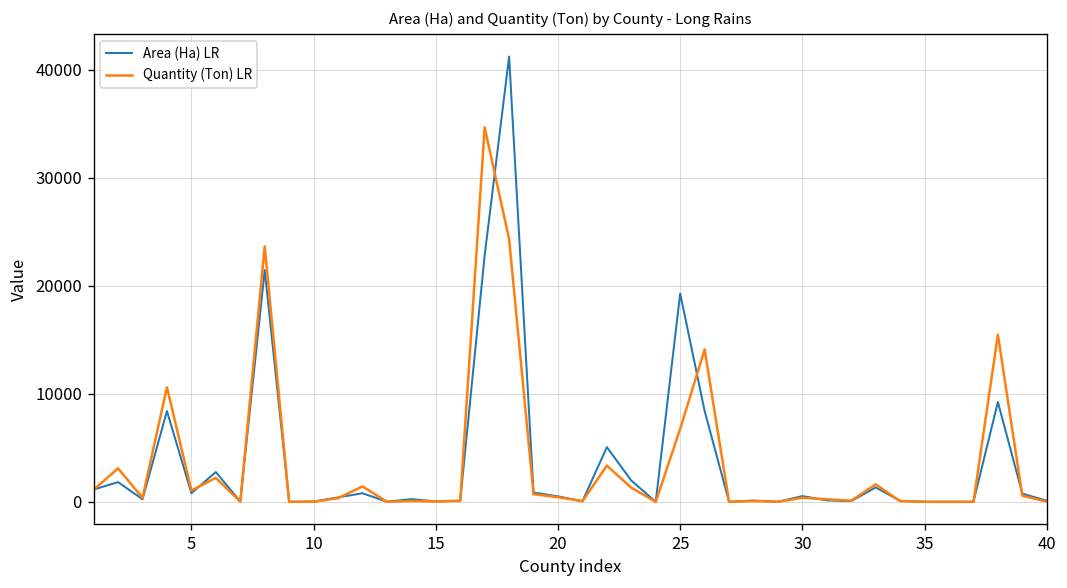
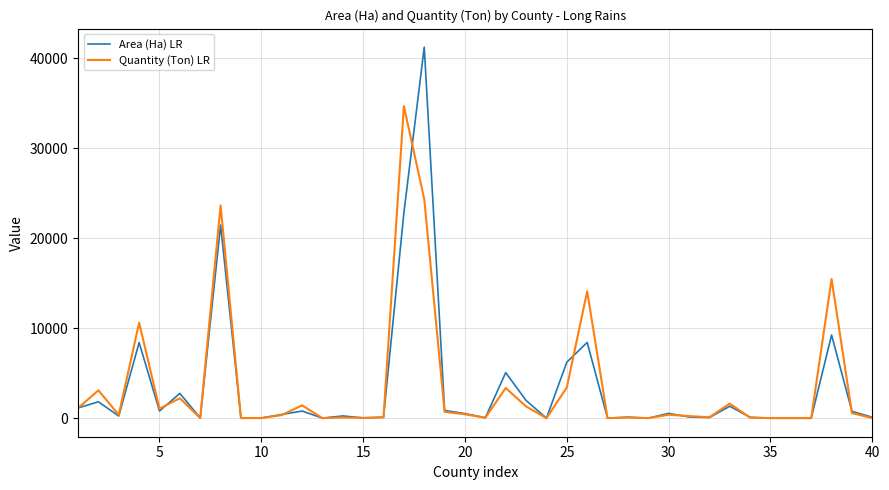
Area (Ha) LR, 25: 19000 -> 6000
Quantity (Ton) LR, 25: 7000 -> 3000
